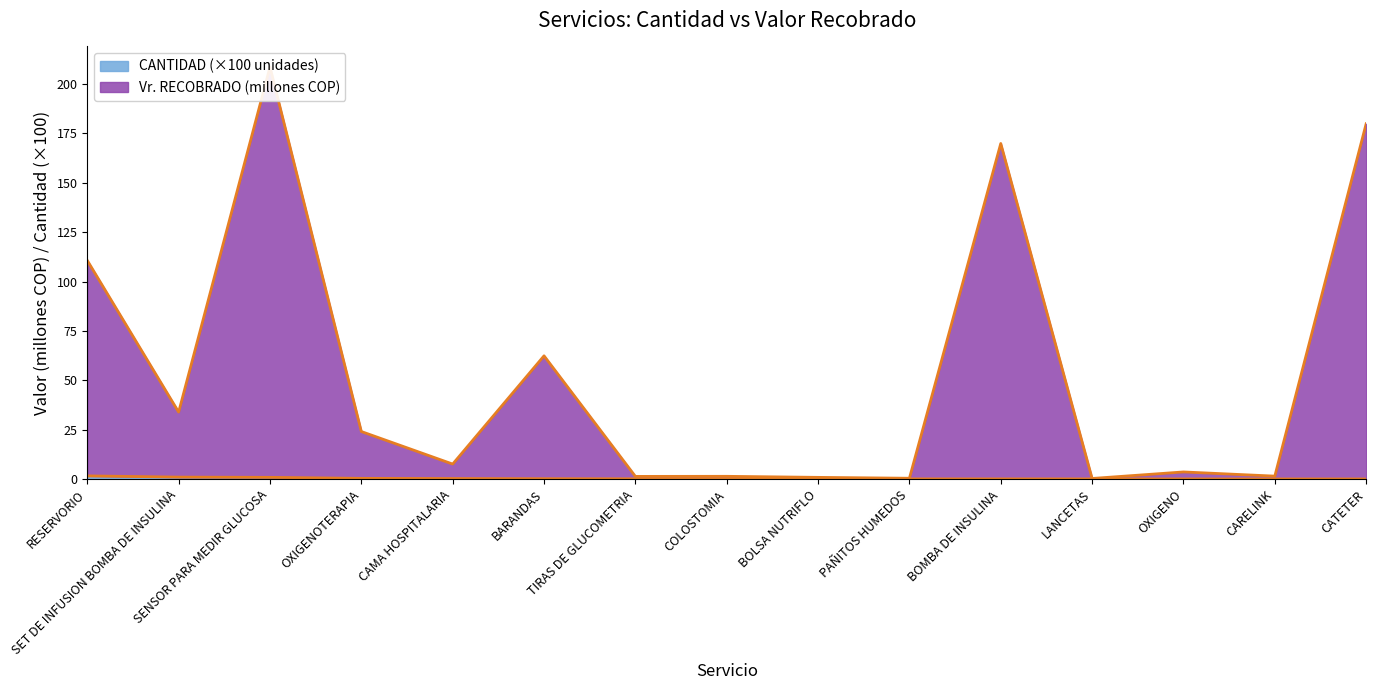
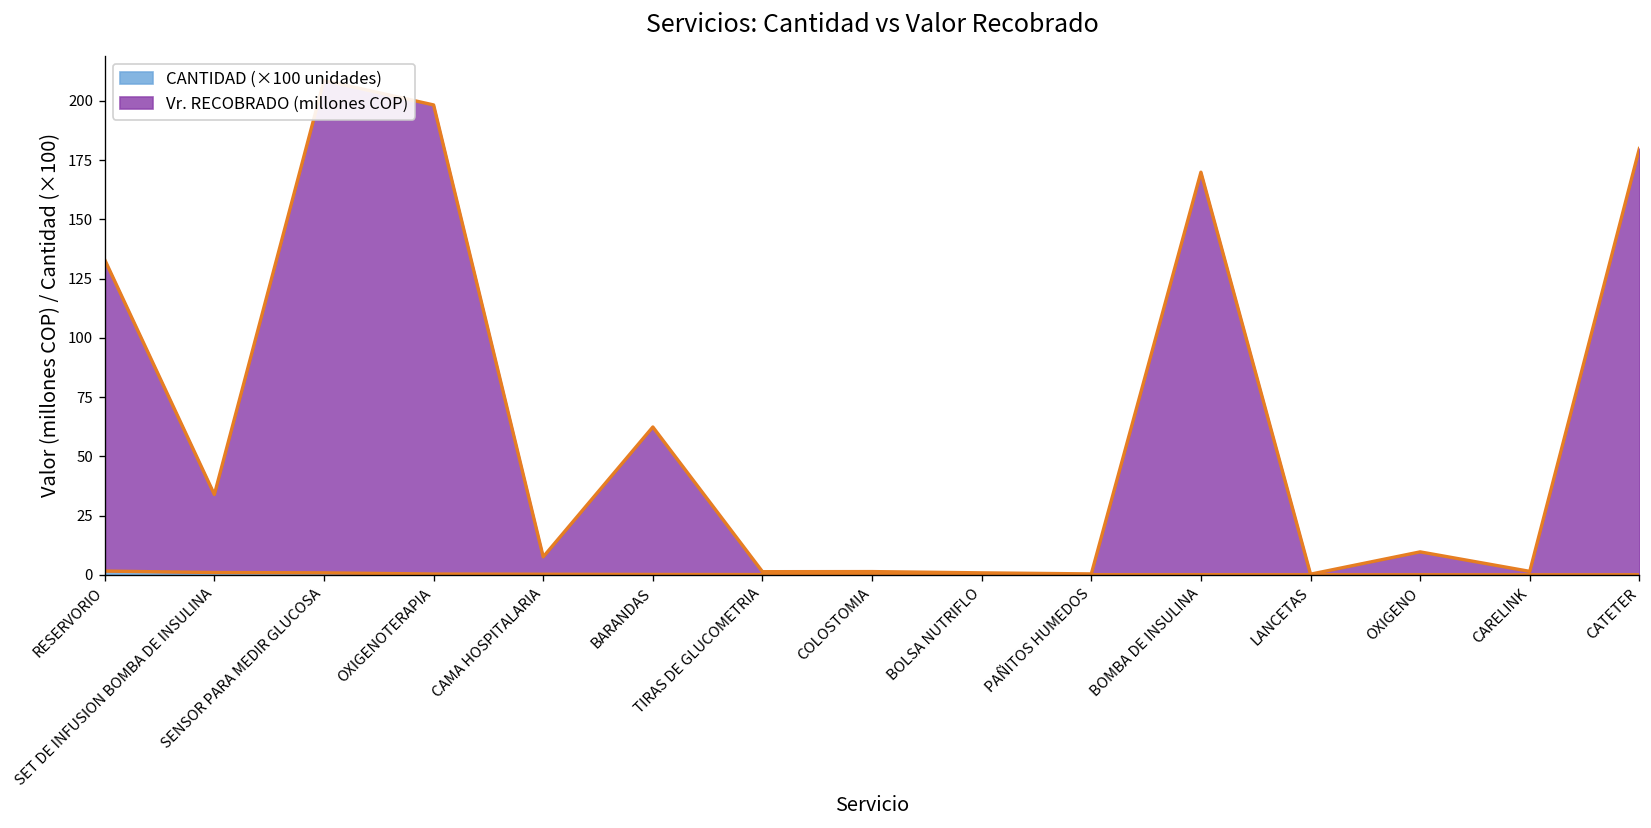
Vr. RECOBRADO (millones COP), RESERVORIO: 109 -> 131
Vr. RECOBRADO (millones COP), OXIGENOTERAPIA: 24 -> 198
Vr. RECOBRADO (millones COP), OXIGENO: 4 -> 10
